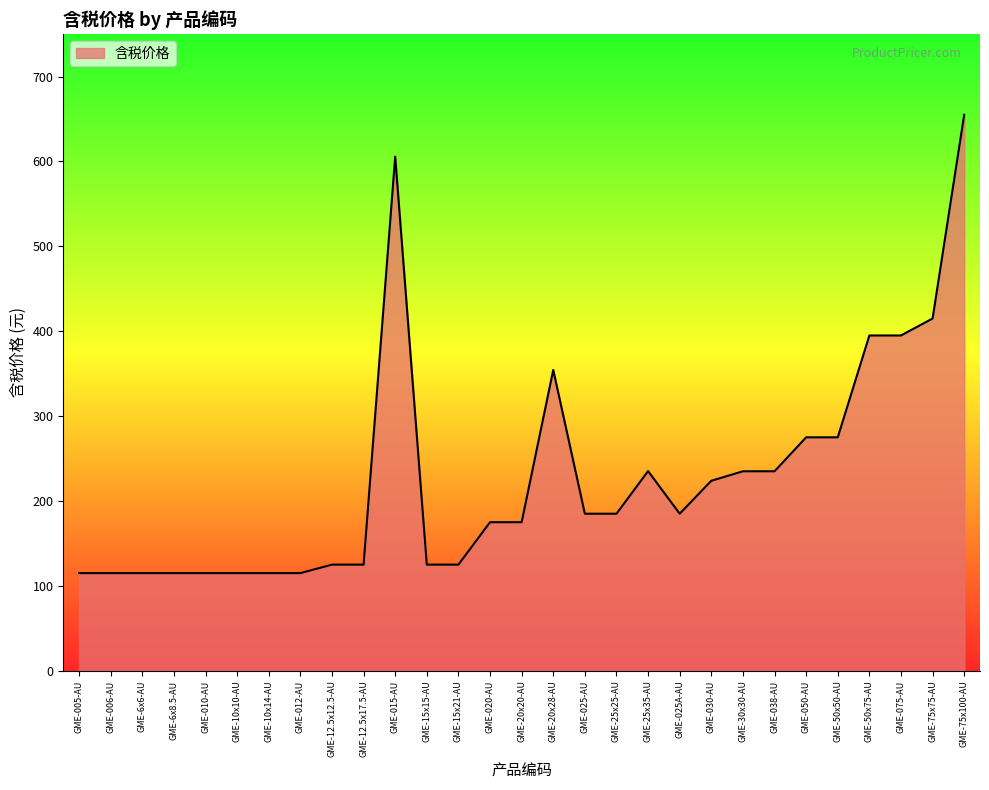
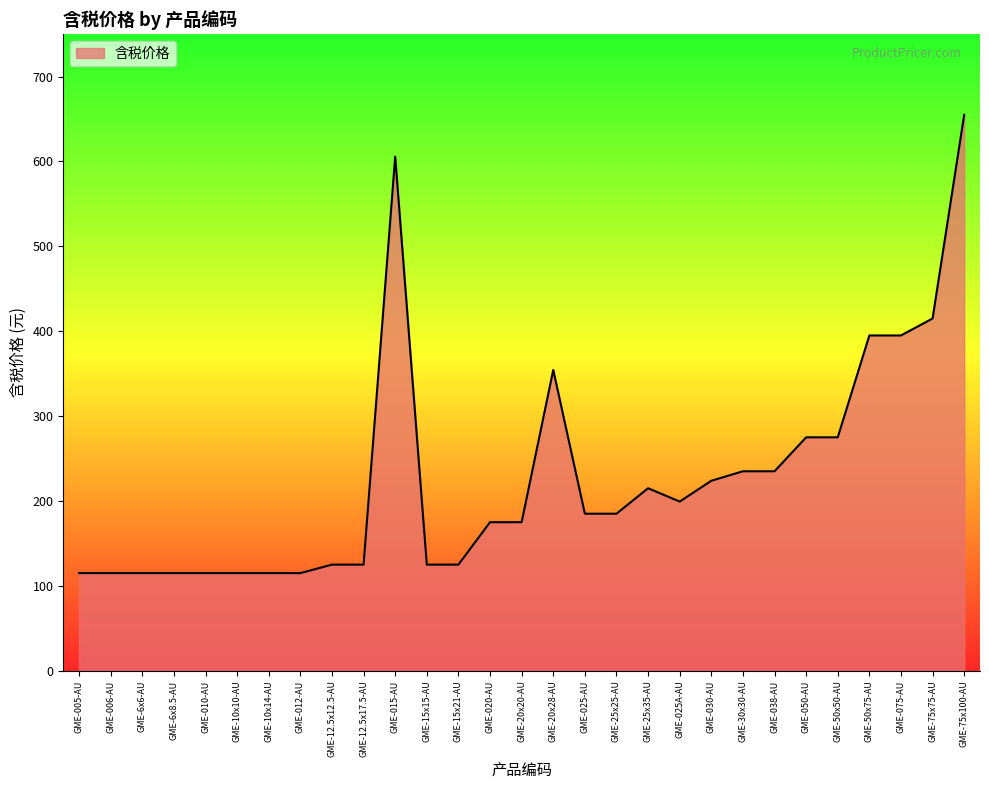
GME-25x35-AU: 240 -> 220
GME-025A-AU: 190 -> 200
